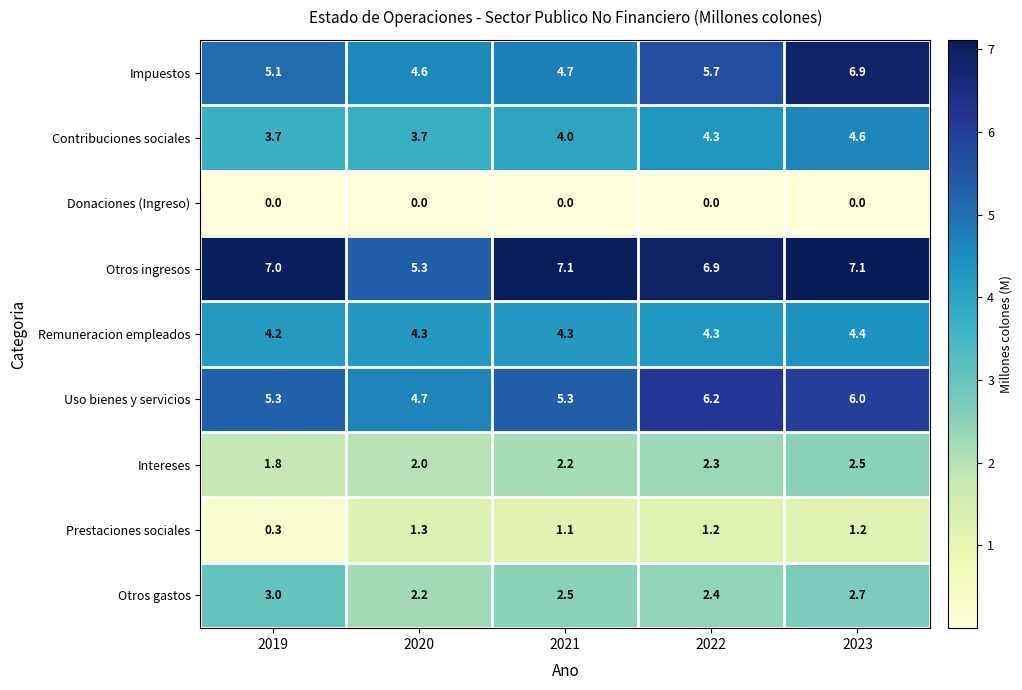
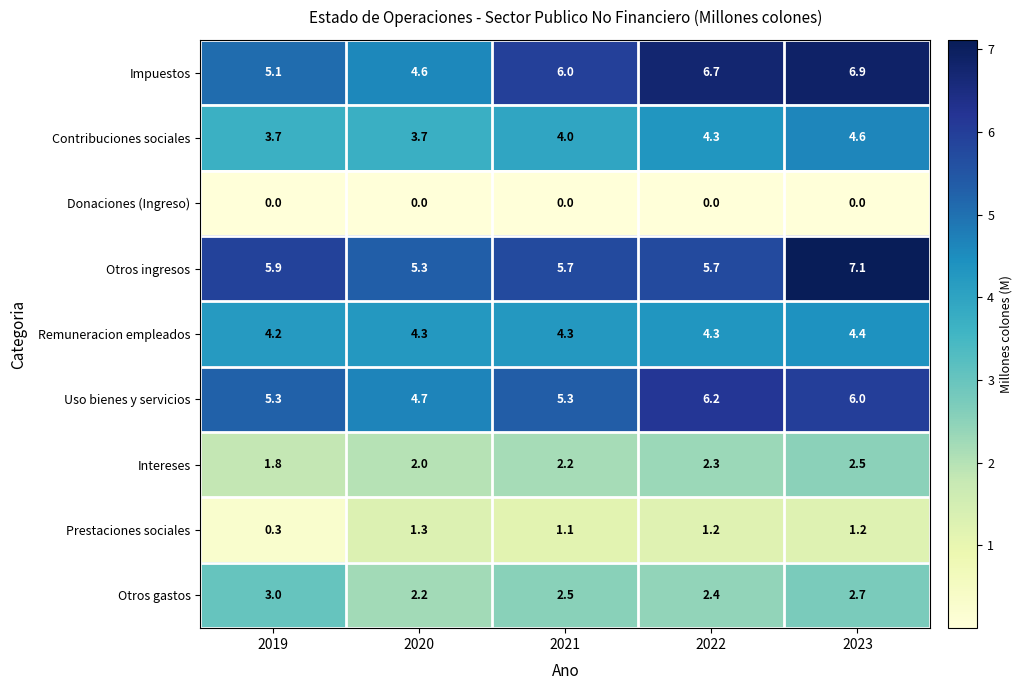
Impuestos, 2021: 4.7 -> 6.0
Impuestos, 2022: 5.7 -> 6.7
Otros ingresos, 2019: 7.0 -> 5.9
Otros ingresos, 2021: 7.1 -> 5.7
Otros ingresos, 2022: 6.9 -> 5.7
